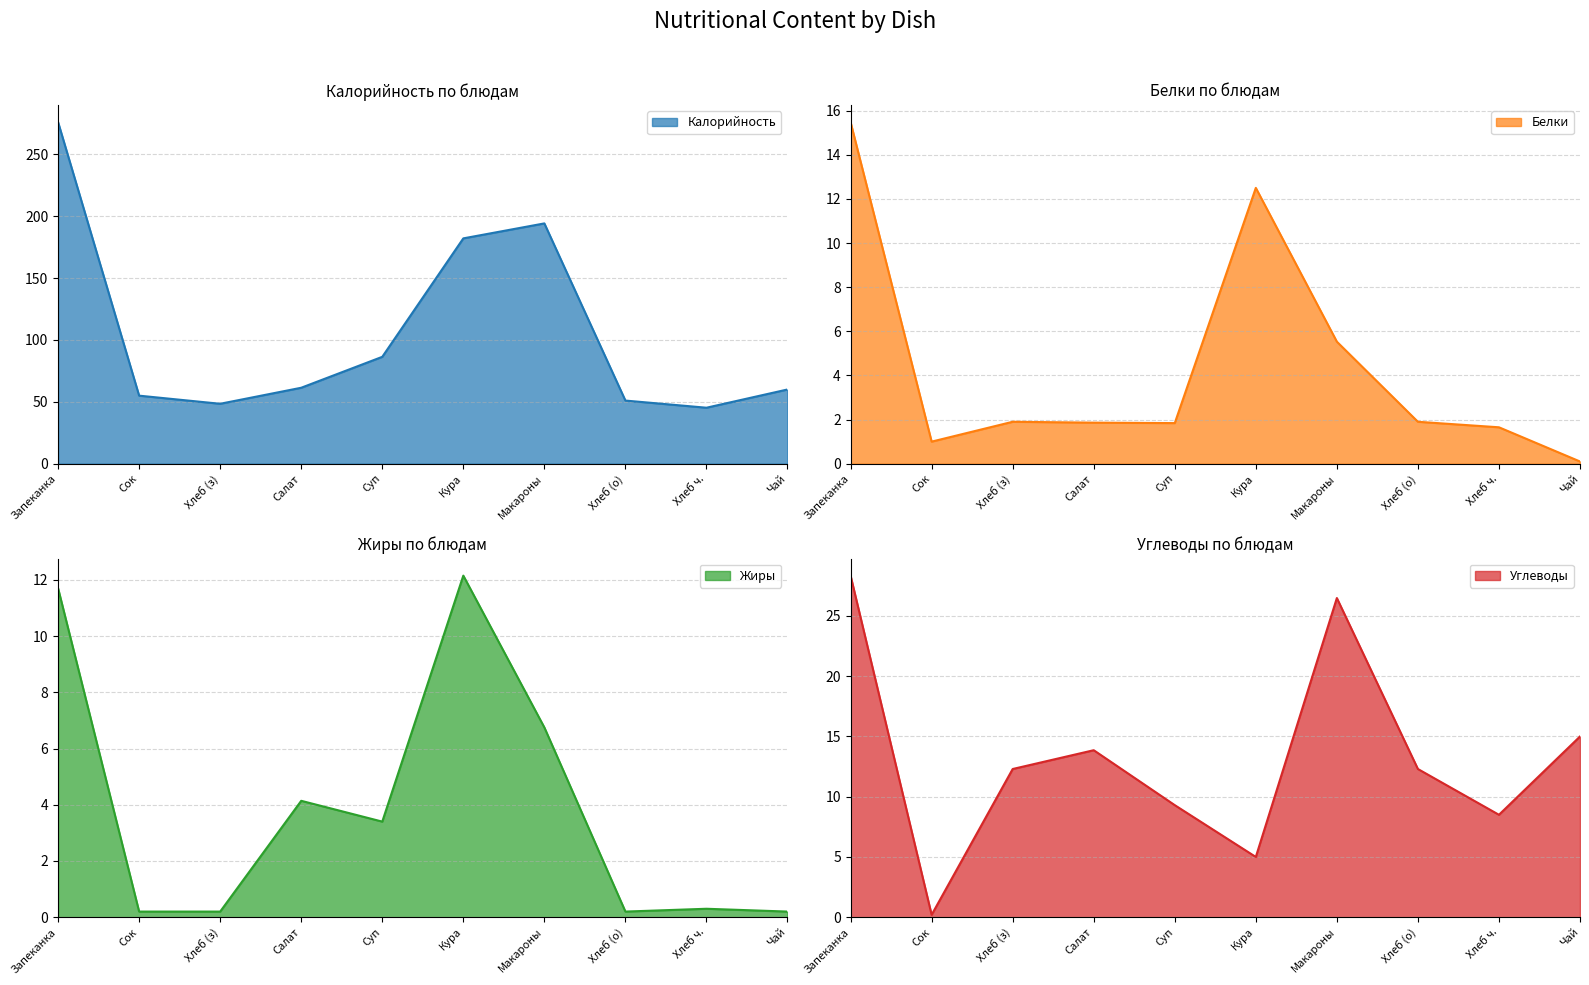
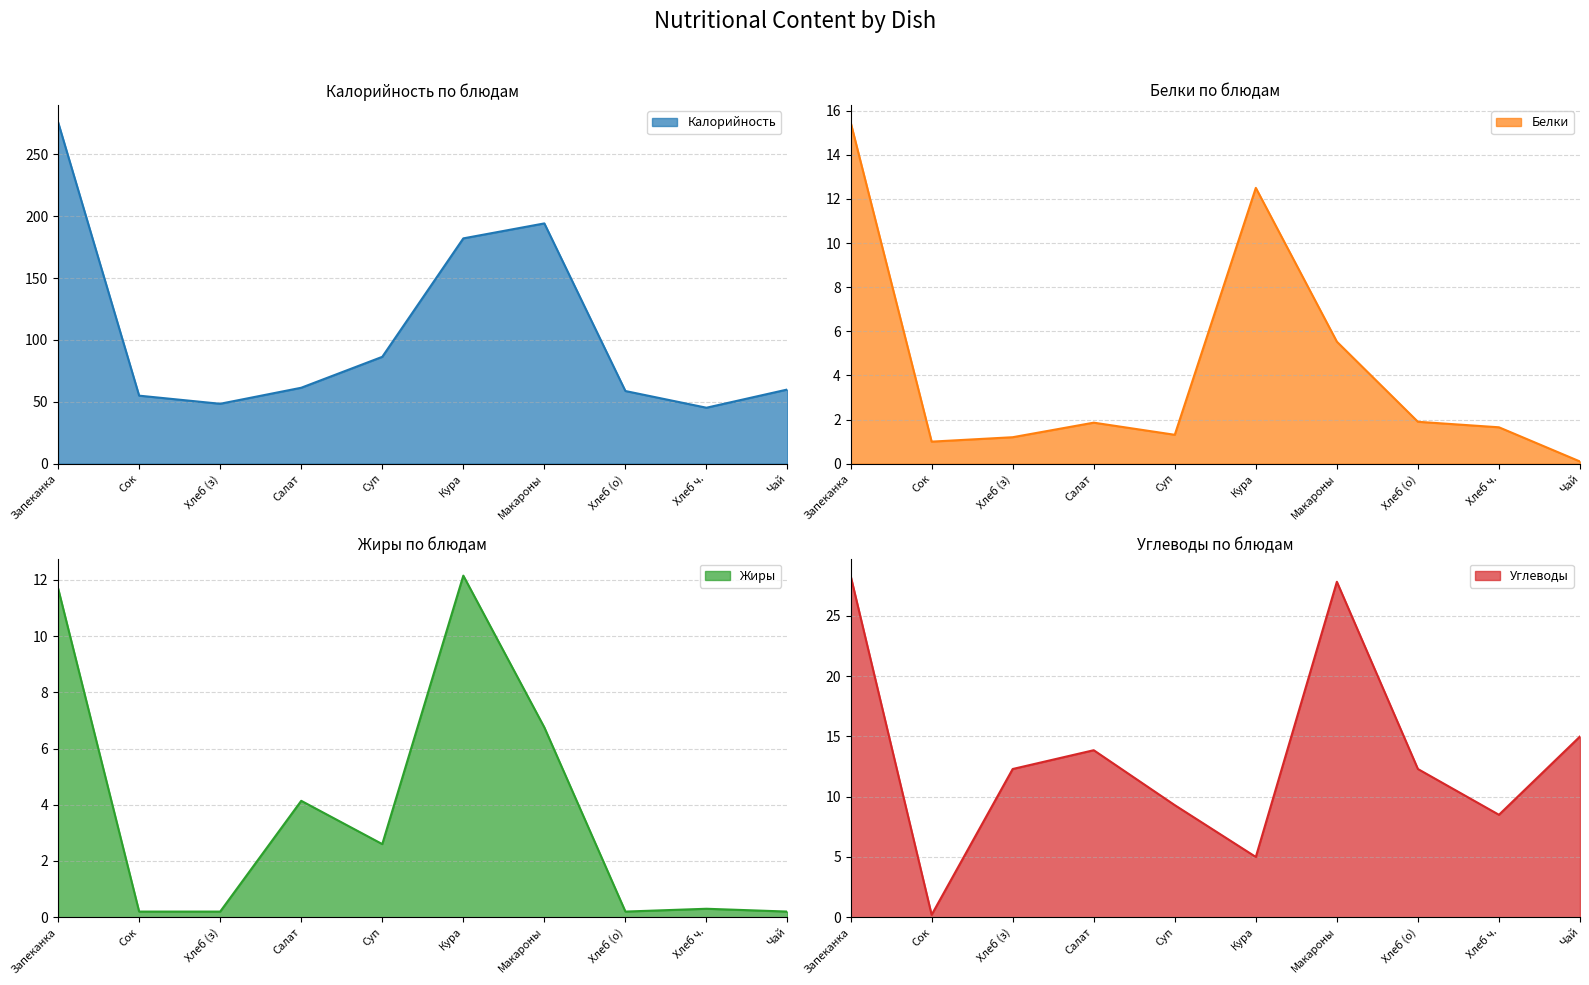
Калорийность по блюдам, Хлеб (о): 51 -> 59
Белки по блюдам, Хлеб (з): 1.9 -> 1.2
Белки по блюдам, Суп: 1.8 -> 1.3
Жиры по блюдам, Суп: 3.4 -> 2.6
Углеводы по блюдам, Макароны: 26.5 -> 27.8
